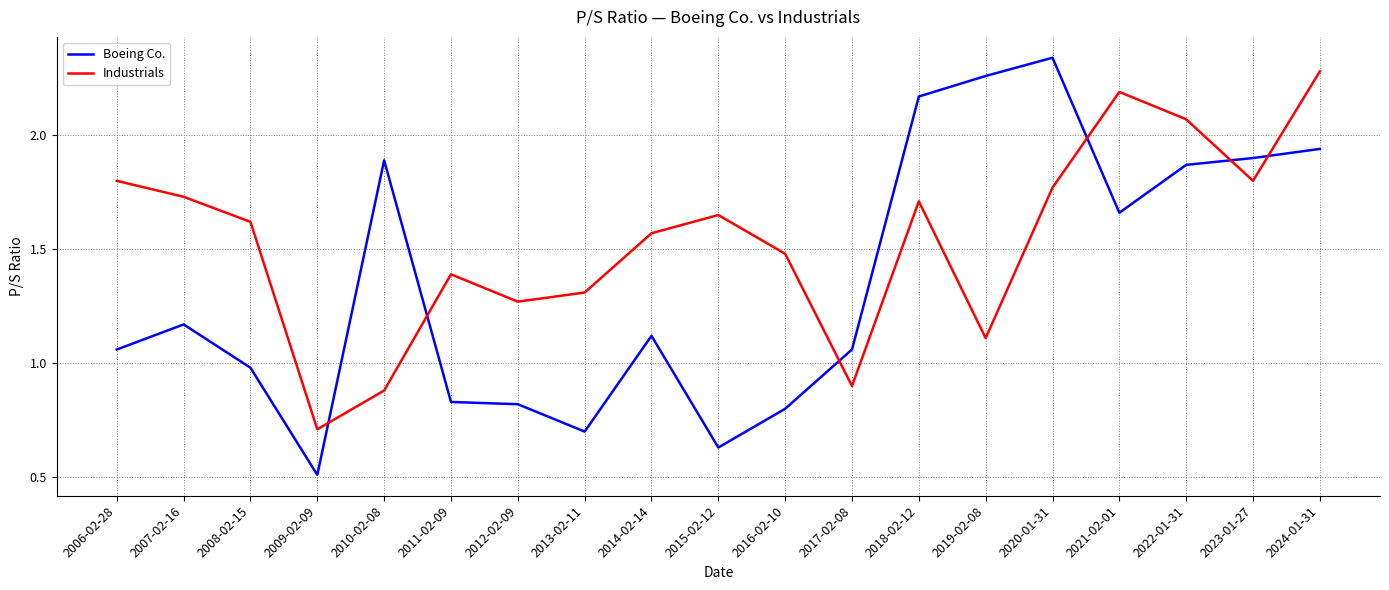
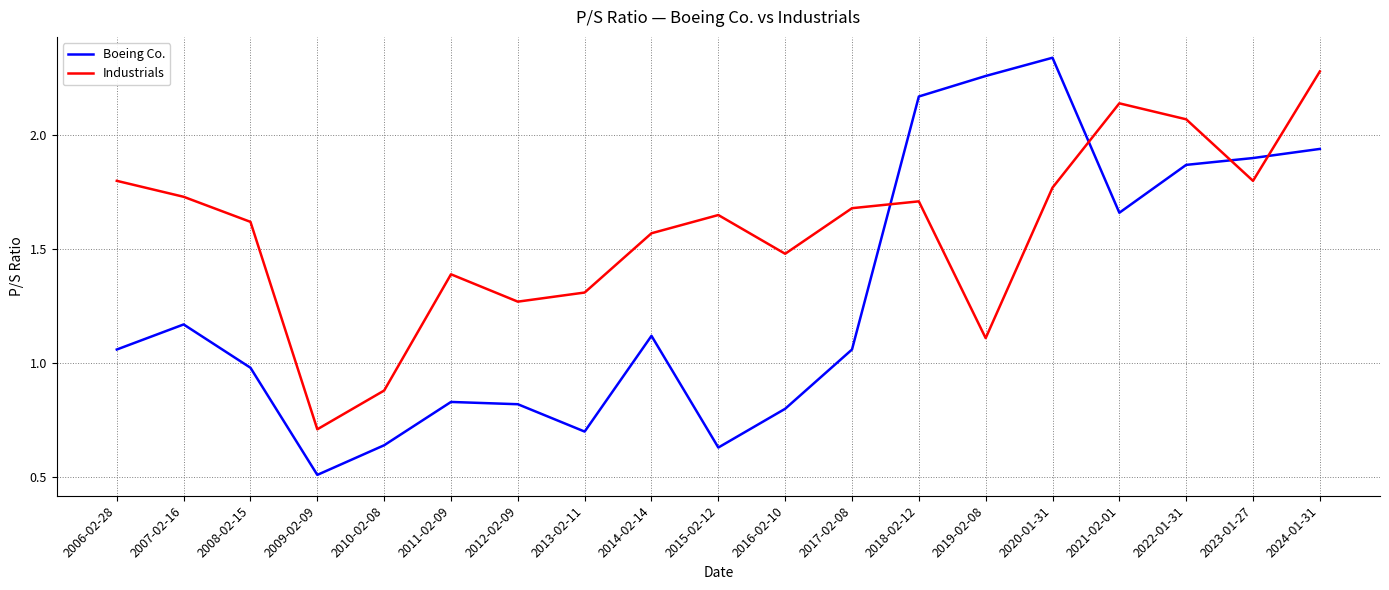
Boeing Co., 2010-02-08: 1.89 -> 0.64
Industrials, 2017-02-08: 0.90 -> 1.68
Industrials, 2021-02-01: 2.19 -> 2.14
